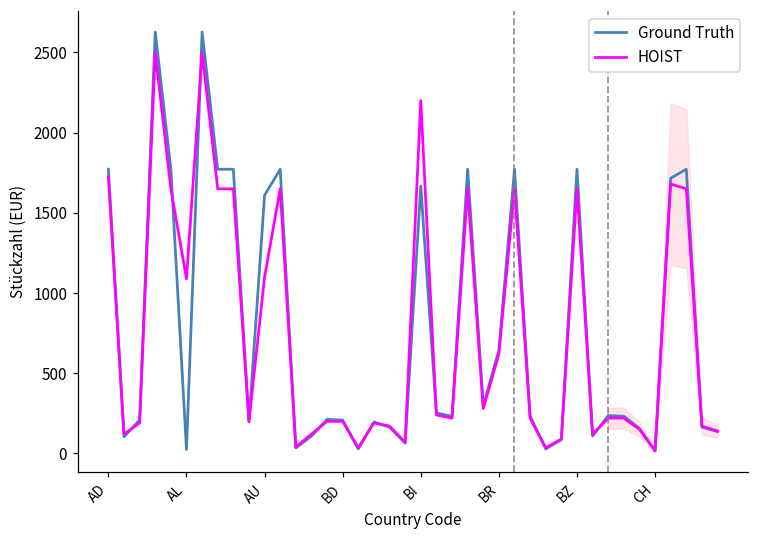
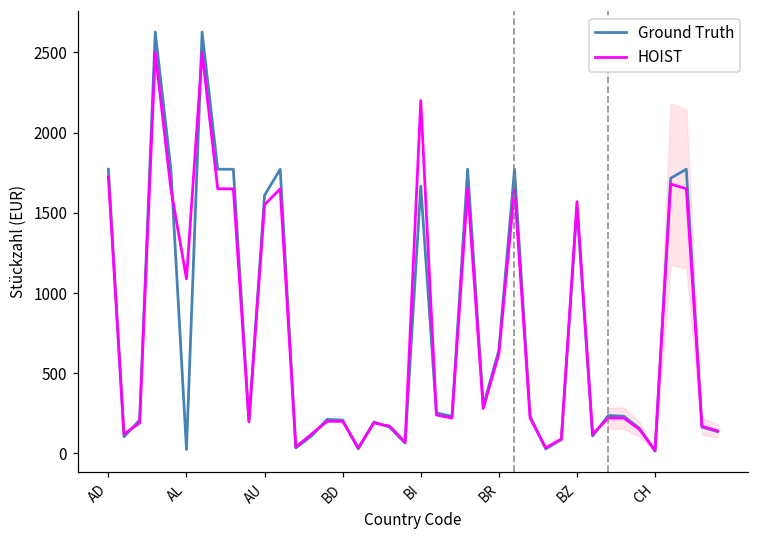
HOIST, AU: 1100 -> 1550
Ground Truth, BZ: 1770 -> 1540
HOIST, BZ: 1650 -> 1570
